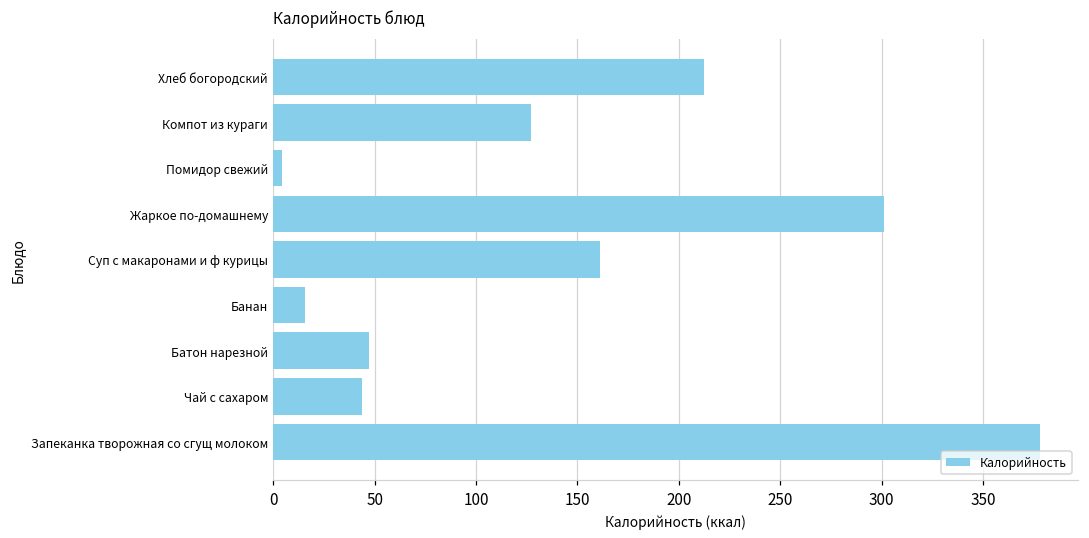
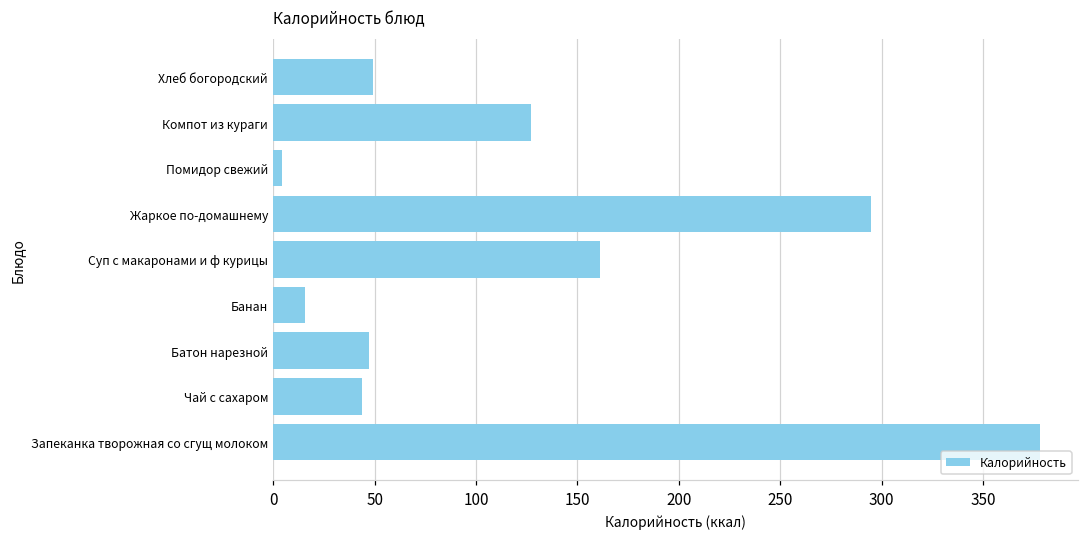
Хлеб богородский: 212 -> 49
Жаркое по-домашнему: 301 -> 295
